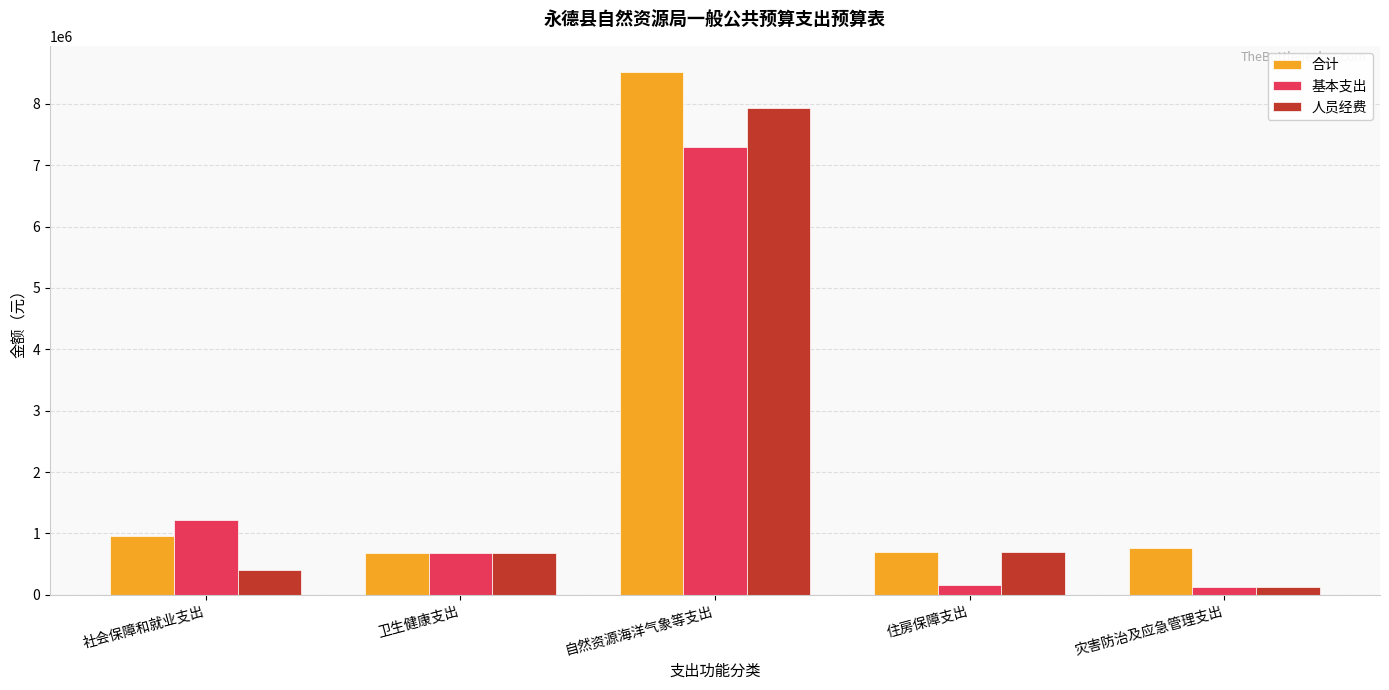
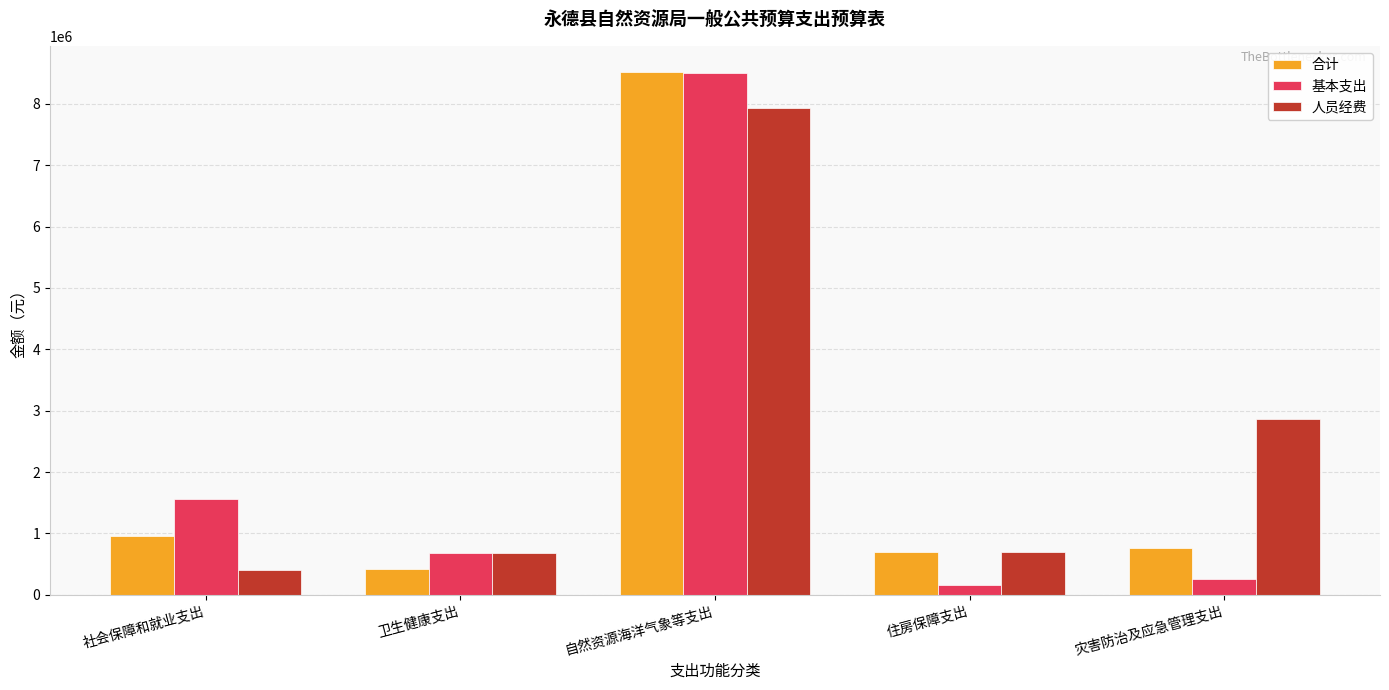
基本支出, 社会保障和就业支出: 1200000 -> 1600000
合计, 卫生健康支出: 700000 -> 400000
基本支出, 自然资源海洋气象等支出: 7300000 -> 8500000
基本支出, 灾害防治及应急管理支出: 100000 -> 300000
人员经费, 灾害防治及应急管理支出: 100000 -> 2900000
